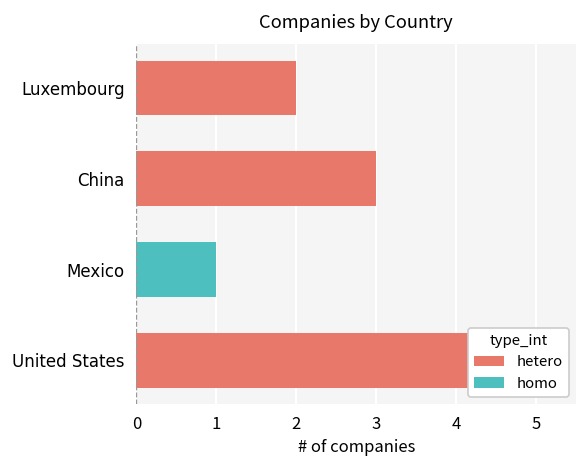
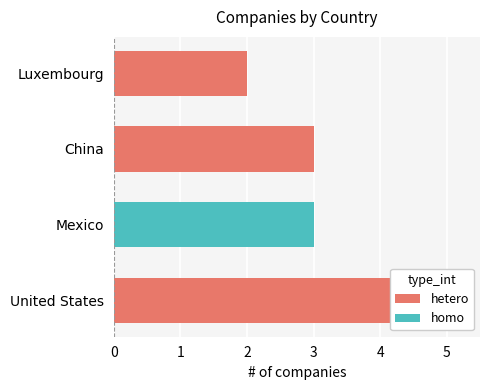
Mexico: 1 -> 3
